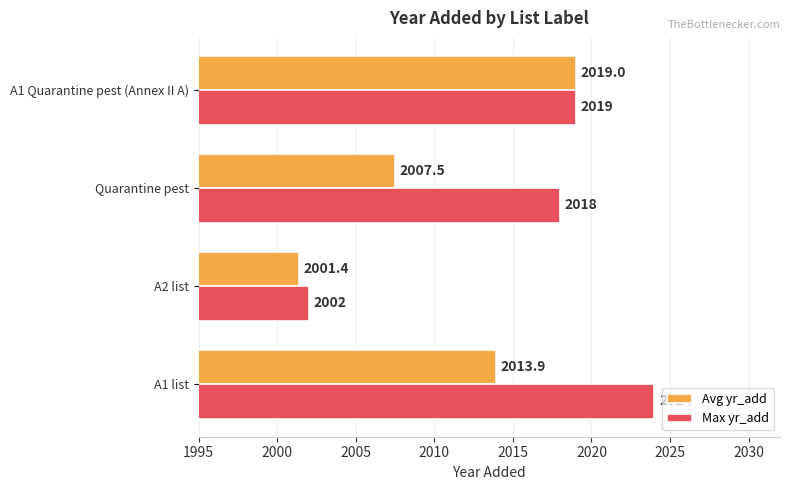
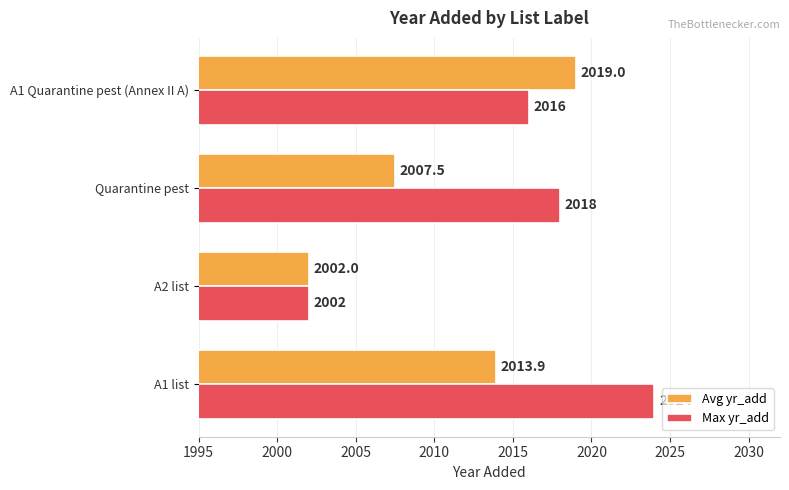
Max yr_add, A1 Quarantine pest (Annex II A): 2019 -> 2016
Avg yr_add, A2 list: 2001.4 -> 2002.0
